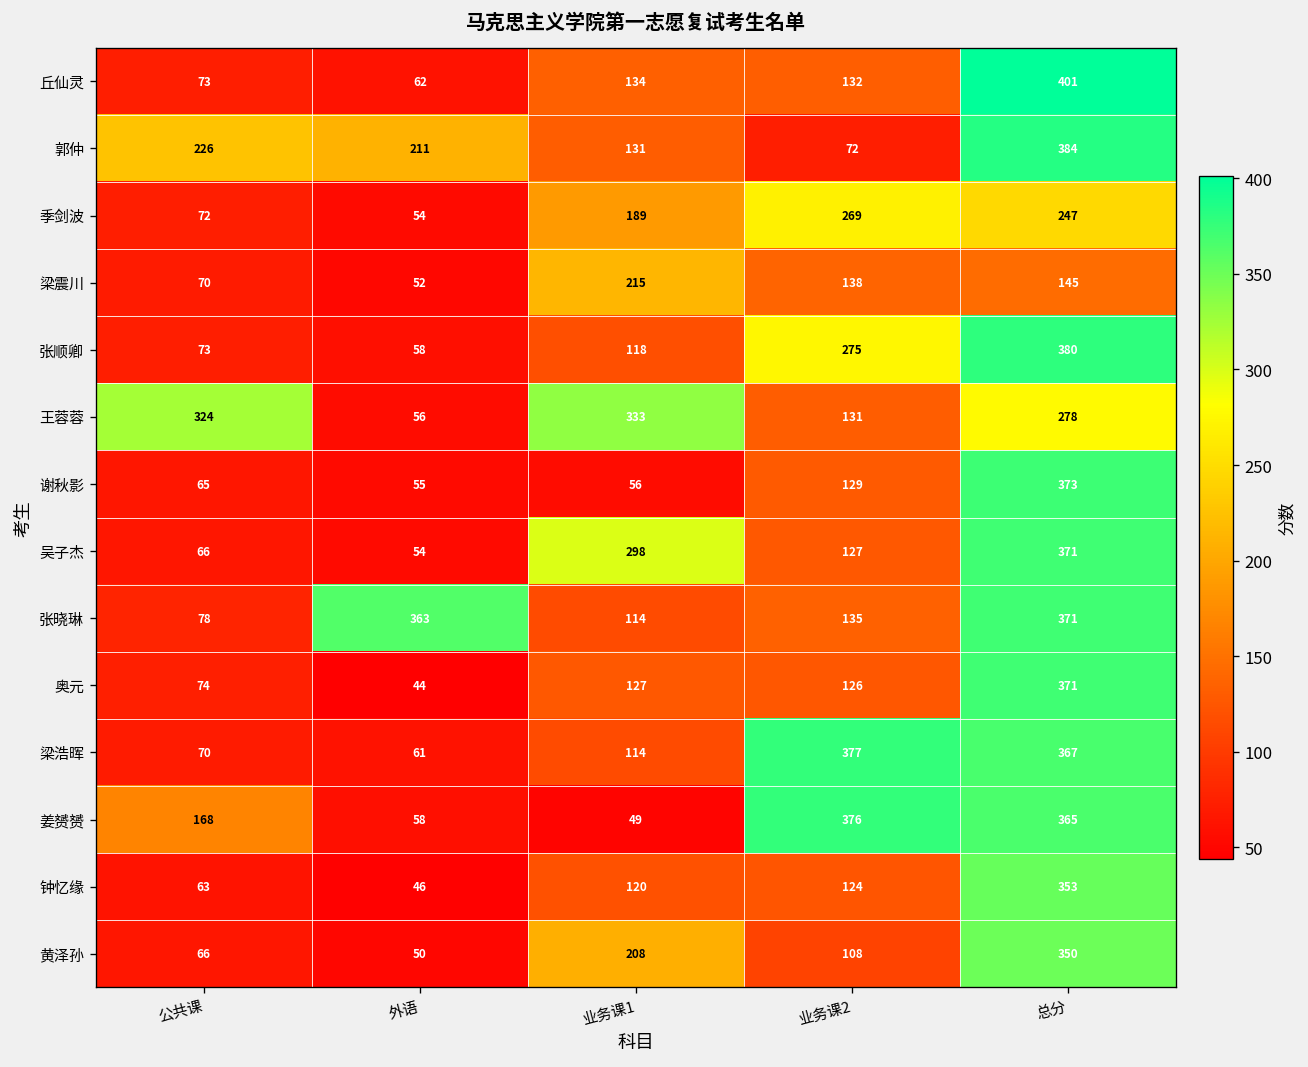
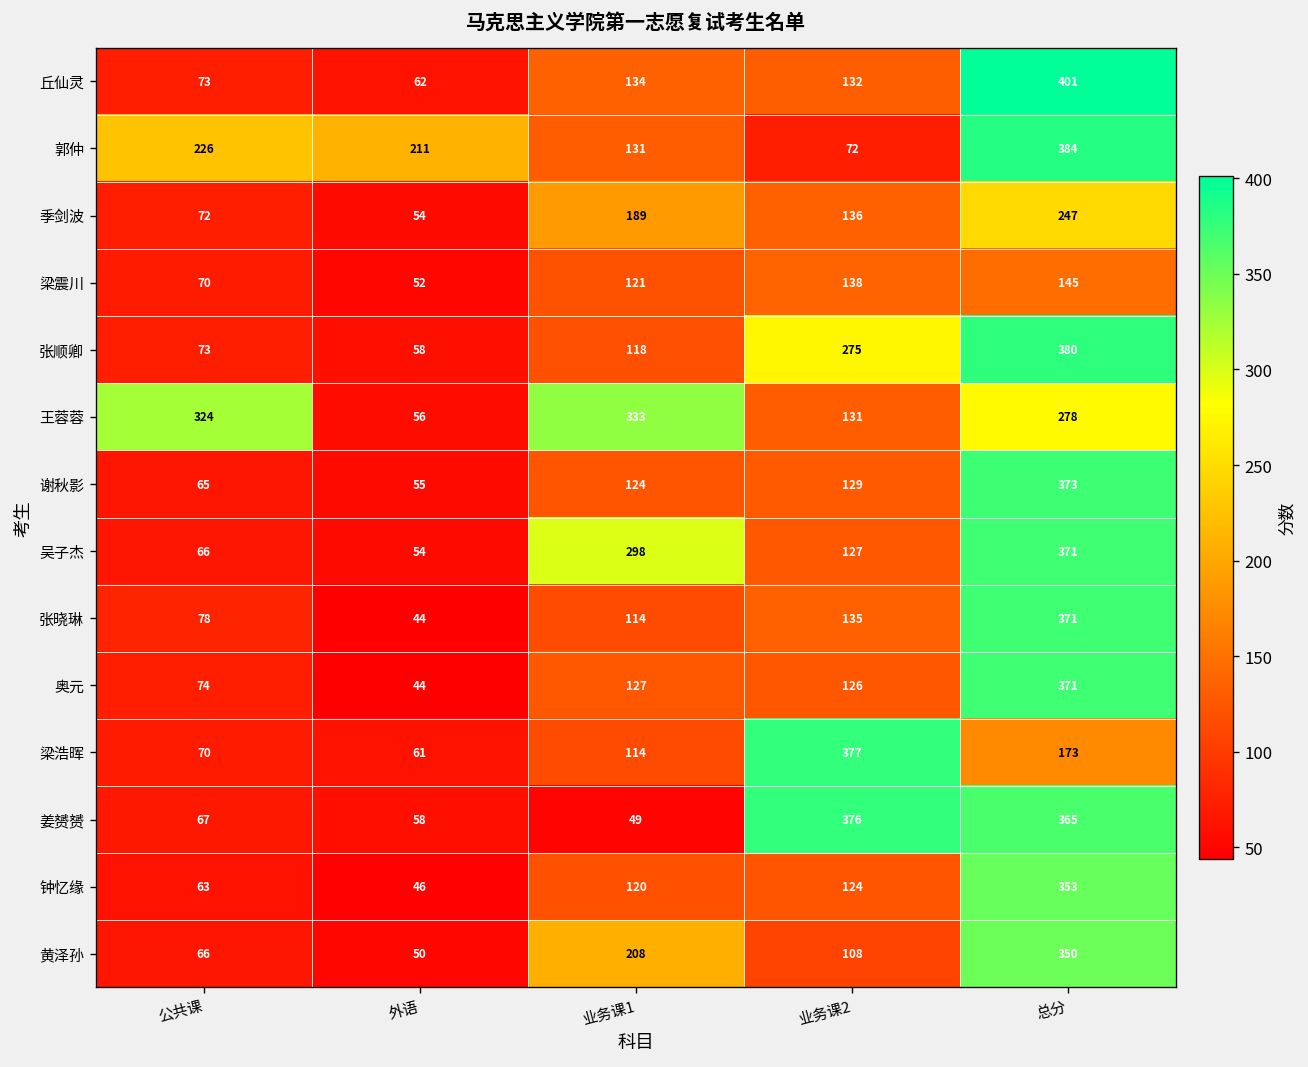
季剑波, 业务课2: 269 -> 136
梁震川, 业务课1: 215 -> 121
谢秋影, 业务课1: 56 -> 124
张晓琳, 外语: 363 -> 44
梁浩晖, 总分: 367 -> 173
姜赟赟, 公共课: 168 -> 67
